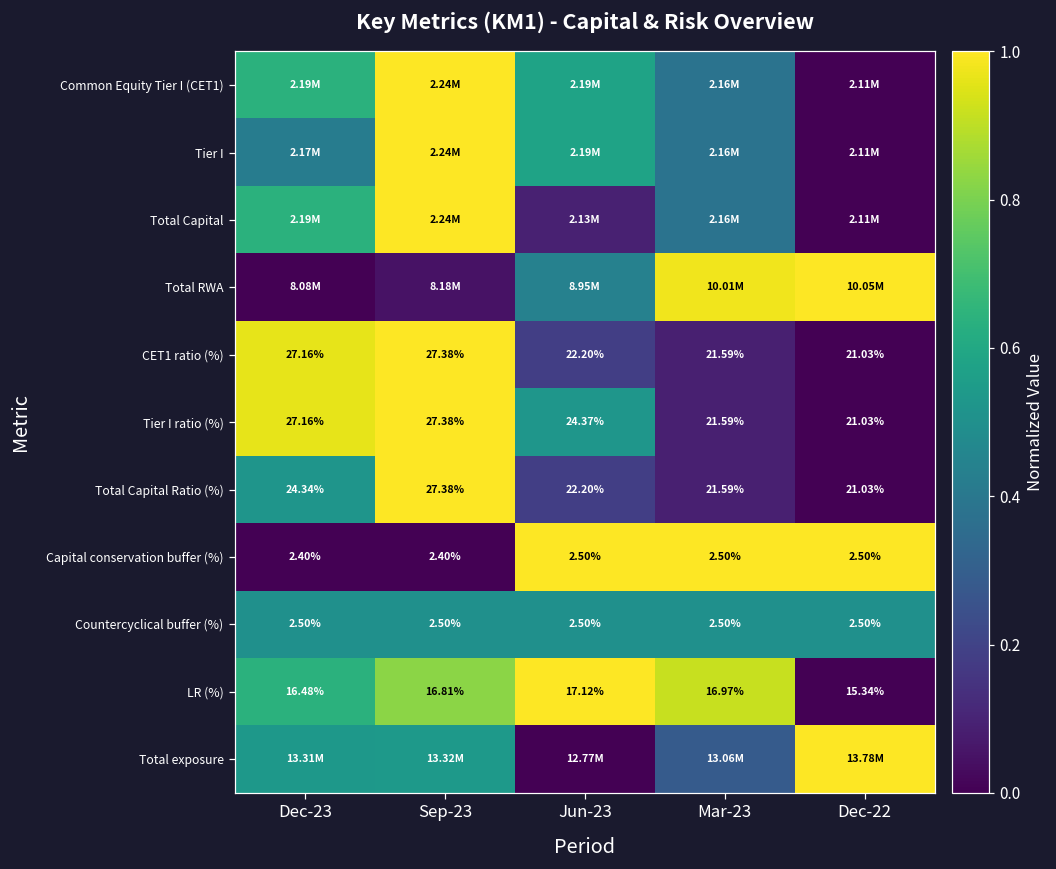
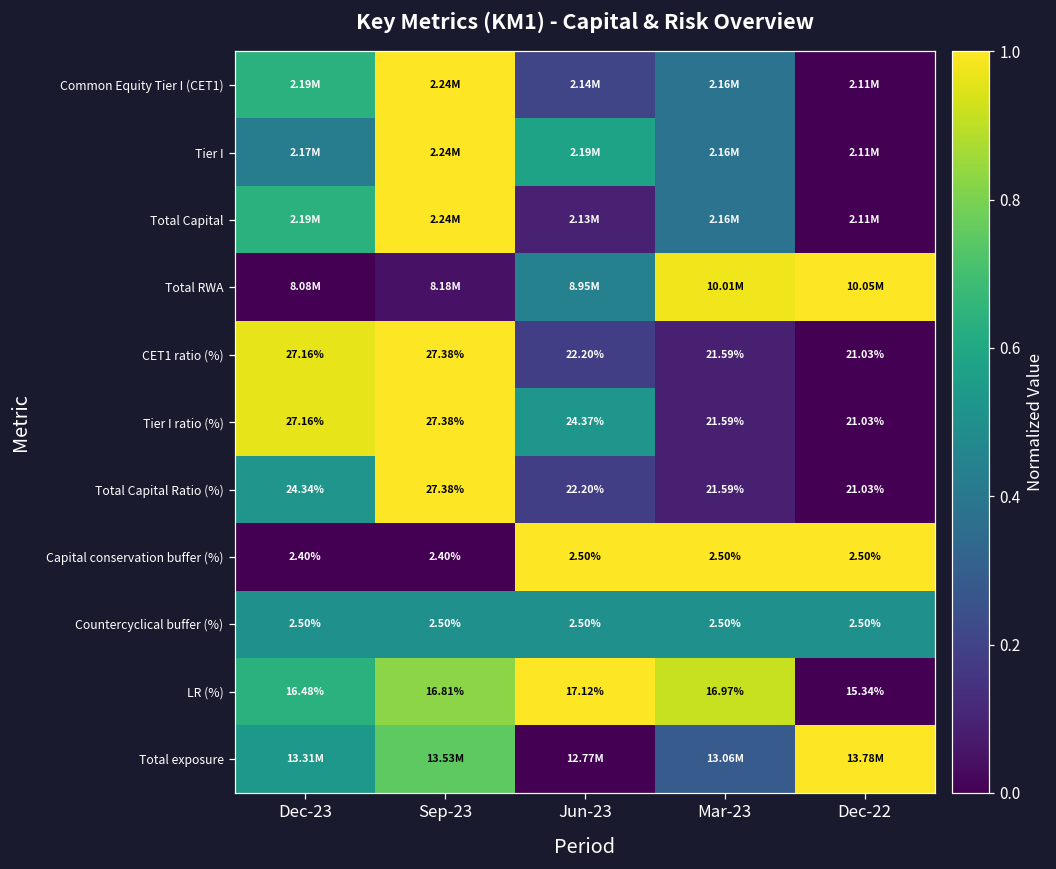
Common Equity Tier I (CET1), Jun-23: 2.19M -> 2.14M
Total exposure, Sep-23: 13.32M -> 13.53M
